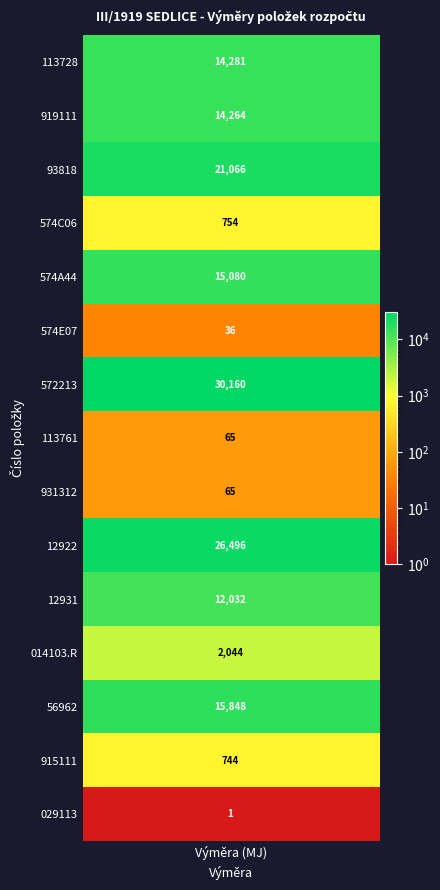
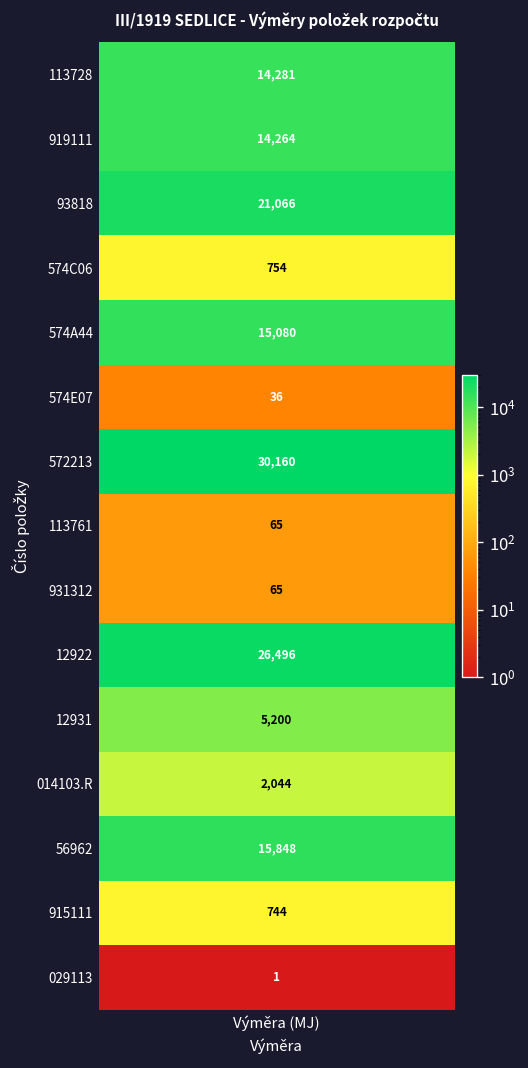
12931, Výměra (MJ): 12,032 -> 5,200
